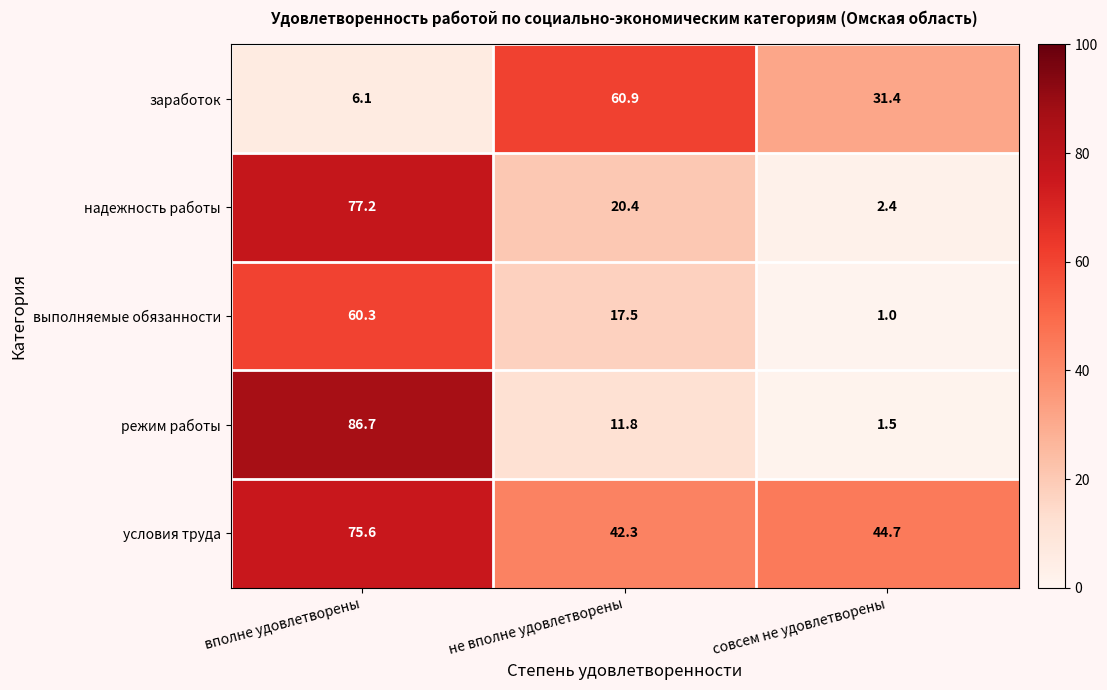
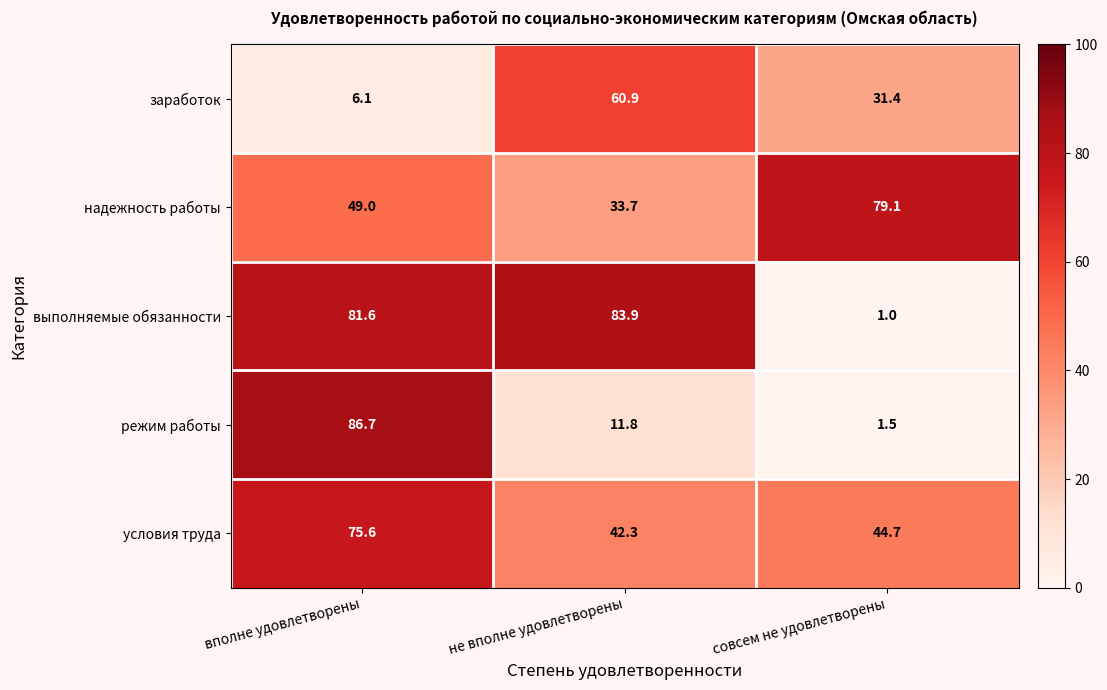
надежность работы, вполне удовлетворены: 77.2 -> 49.0
надежность работы, не вполне удовлетворены: 20.4 -> 33.7
надежность работы, совсем не удовлетворены: 2.4 -> 79.1
выполняемые обязанности, вполне удовлетворены: 60.3 -> 81.6
выполняемые обязанности, не вполне удовлетворены: 17.5 -> 83.9
